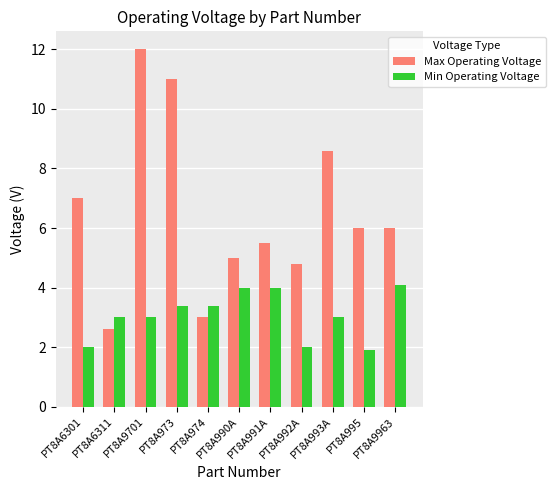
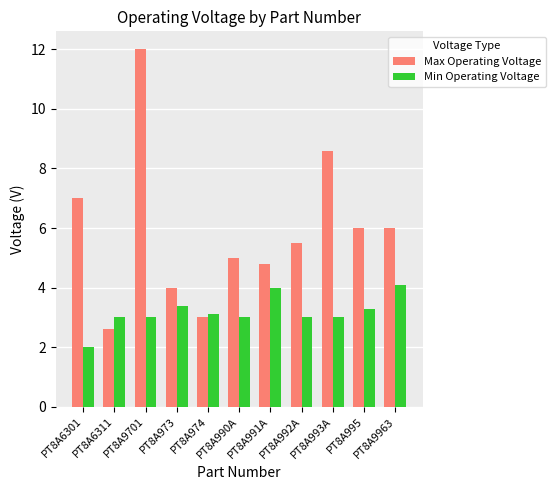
Max Operating Voltage, PT8A973: 11 -> 4
Min Operating Voltage, PT8A974: 3.4 -> 3.1
Min Operating Voltage, PT8A990A: 4 -> 3
Max Operating Voltage, PT8A991A: 5.5 -> 4.8
Max Operating Voltage, PT8A992A: 4.8 -> 5.5
Min Operating Voltage, PT8A992A: 2 -> 3
Min Operating Voltage, PT8A995: 1.9 -> 3.3
